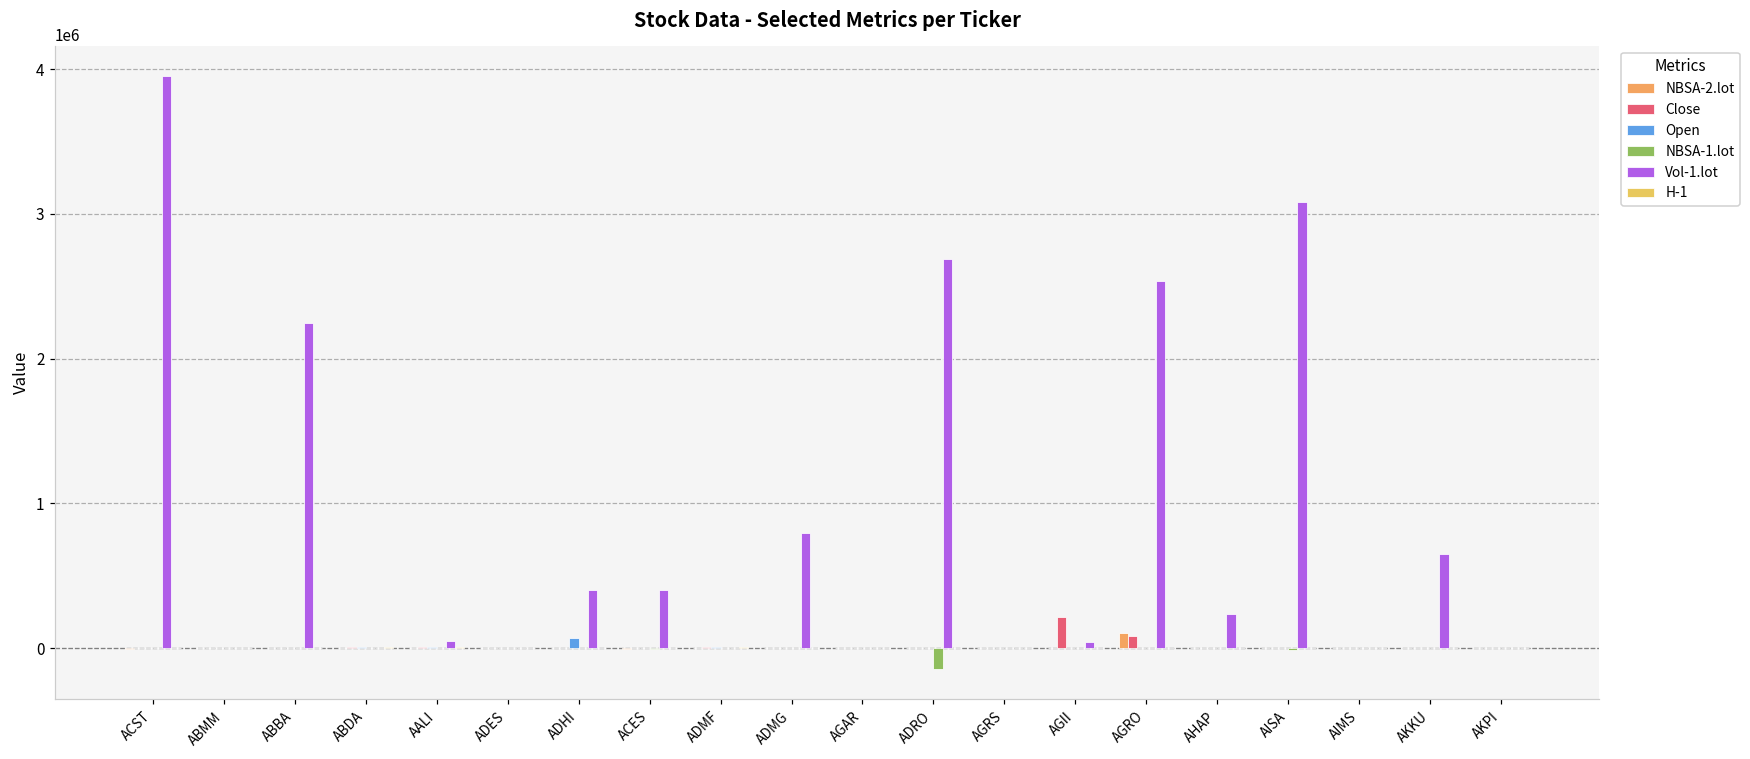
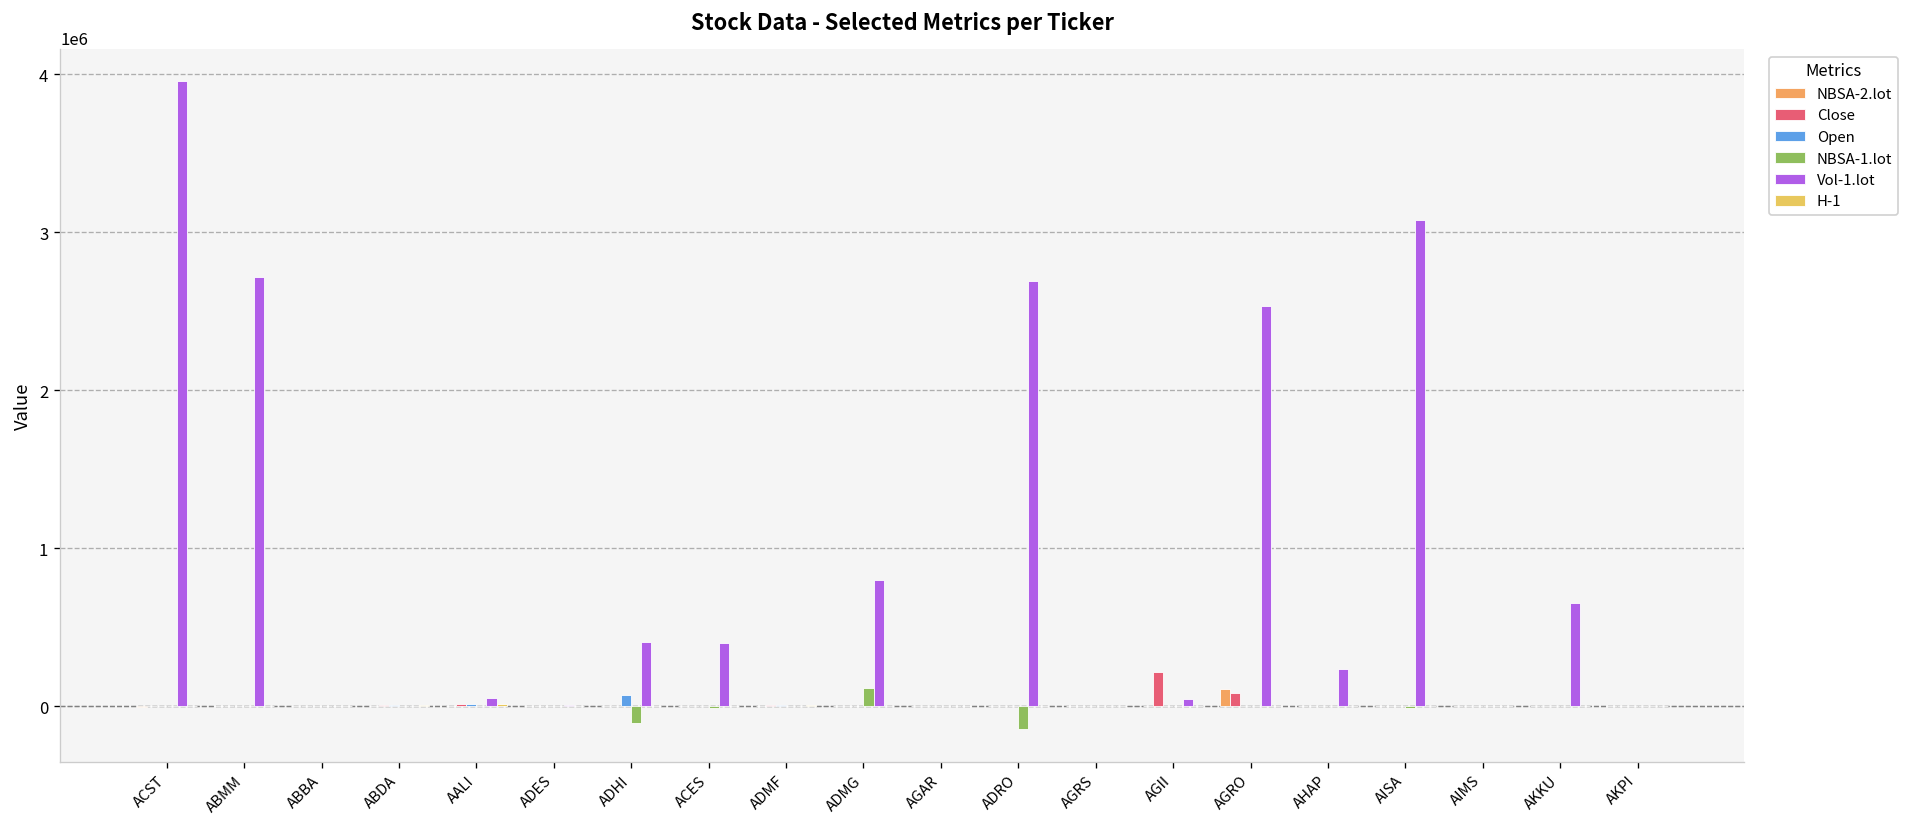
Vol-1.lot, ABMM: 0 -> 2720000
Vol-1.lot, ABBA: 2250000 -> 0
NBSA-1.lot, ADHI: 0 -> -110000
NBSA-1.lot, ADMG: 0 -> 110000
